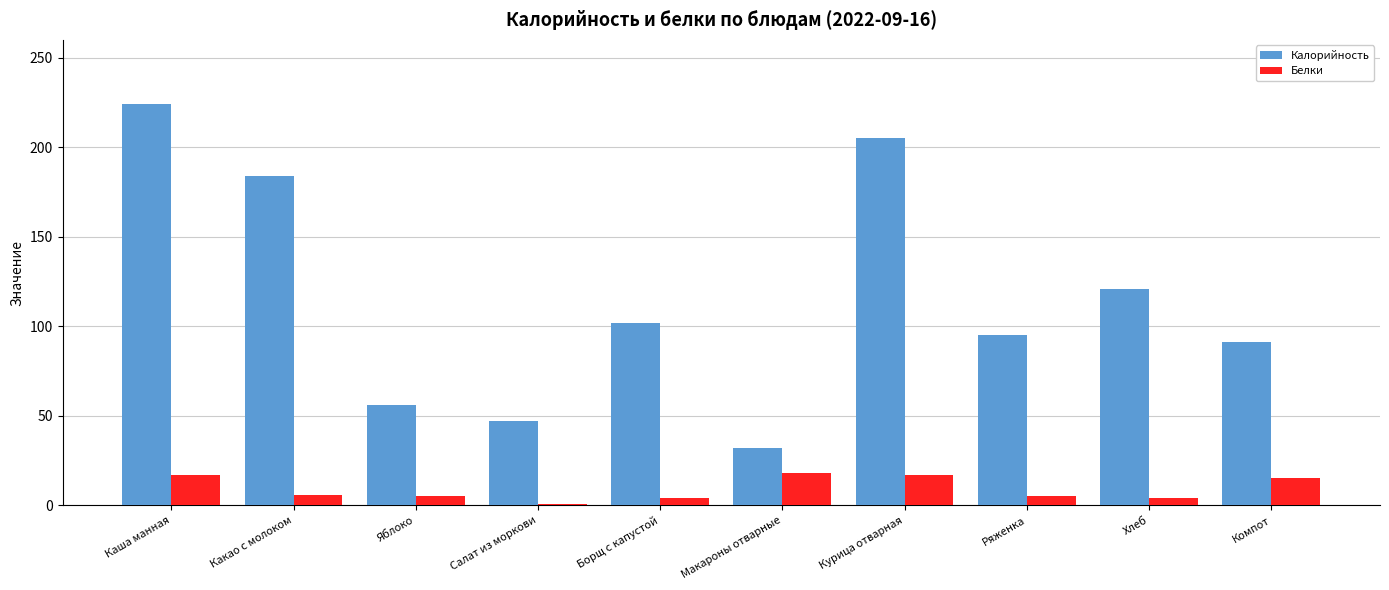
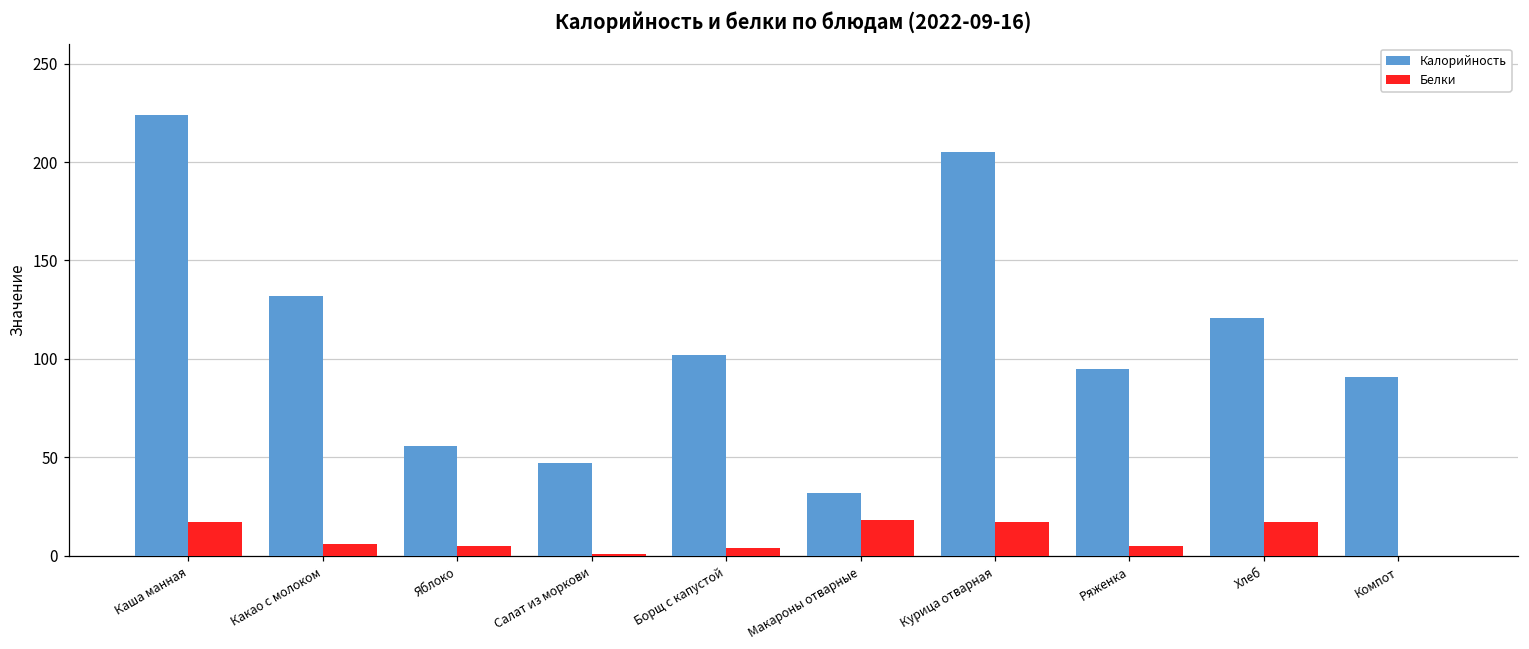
Калорийность, Какао с молоком: 184 -> 132
Белки, Хлеб: 4 -> 17
Белки, Компот: 15 -> 0
